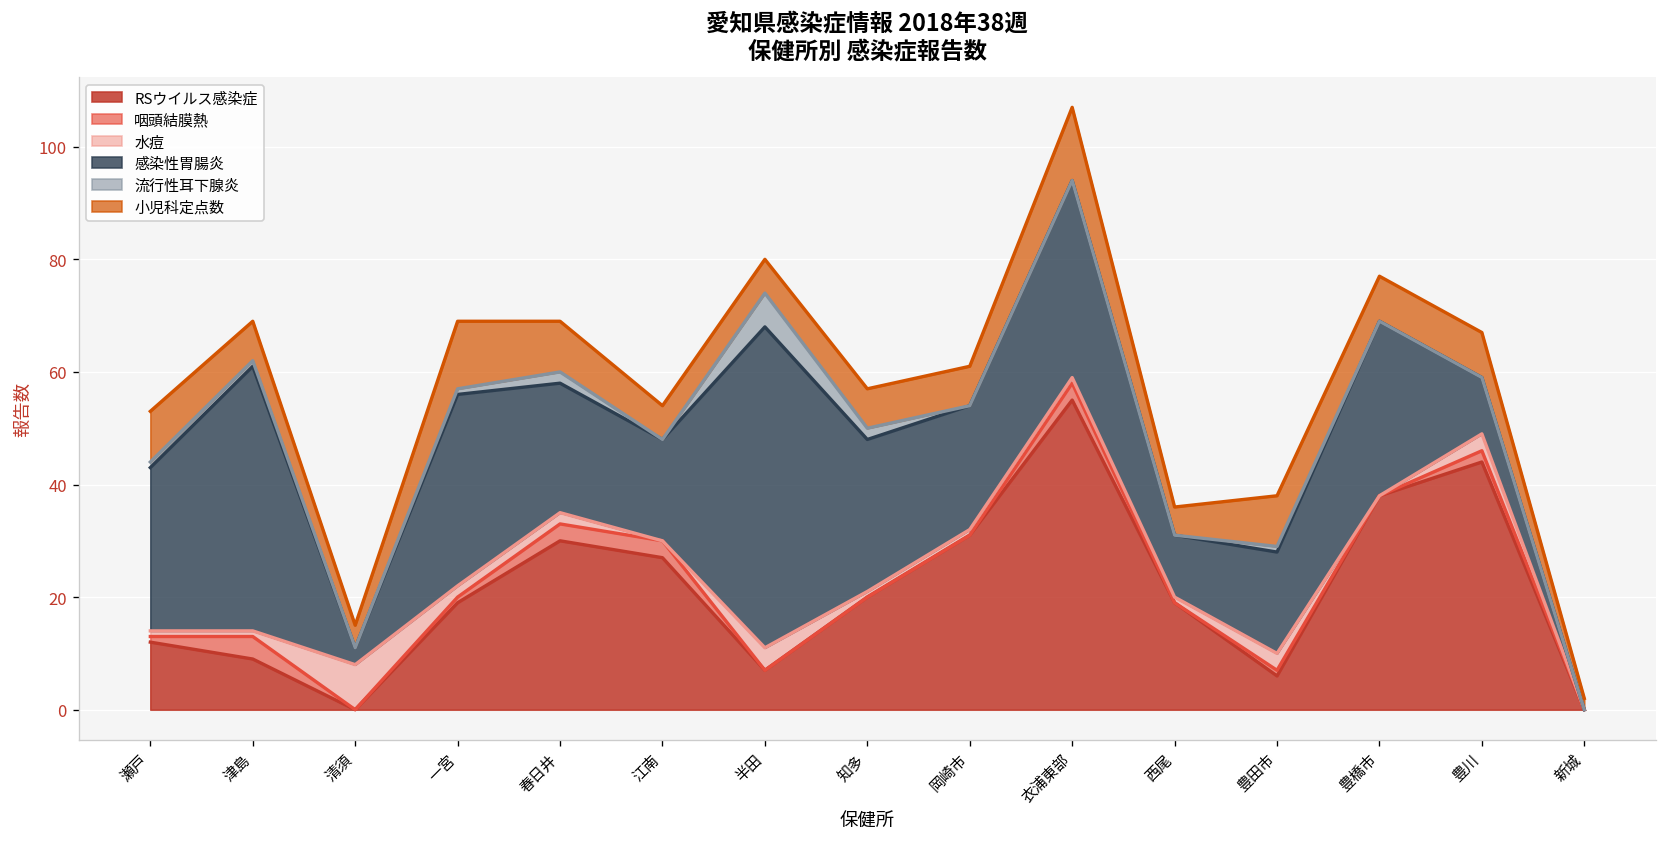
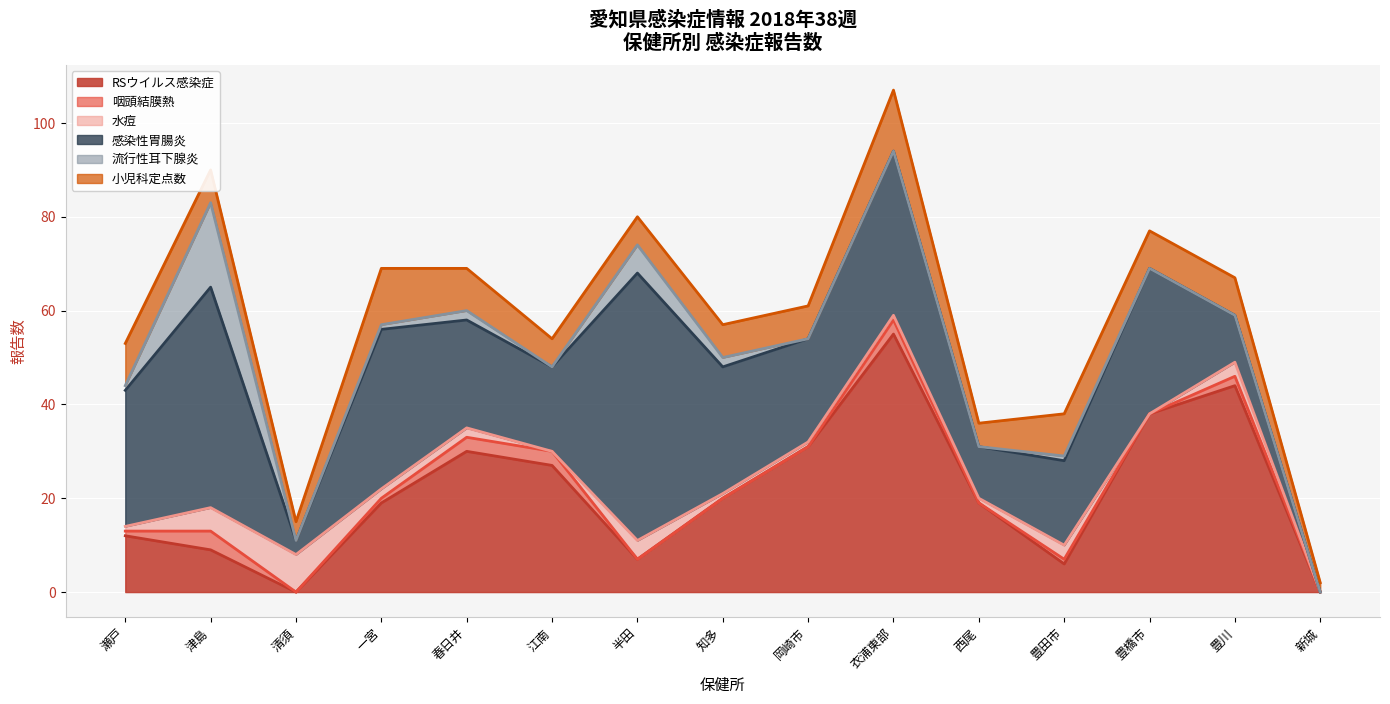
水痘, 津島: 1 -> 5
流行性耳下腺炎, 津島: 1 -> 18
